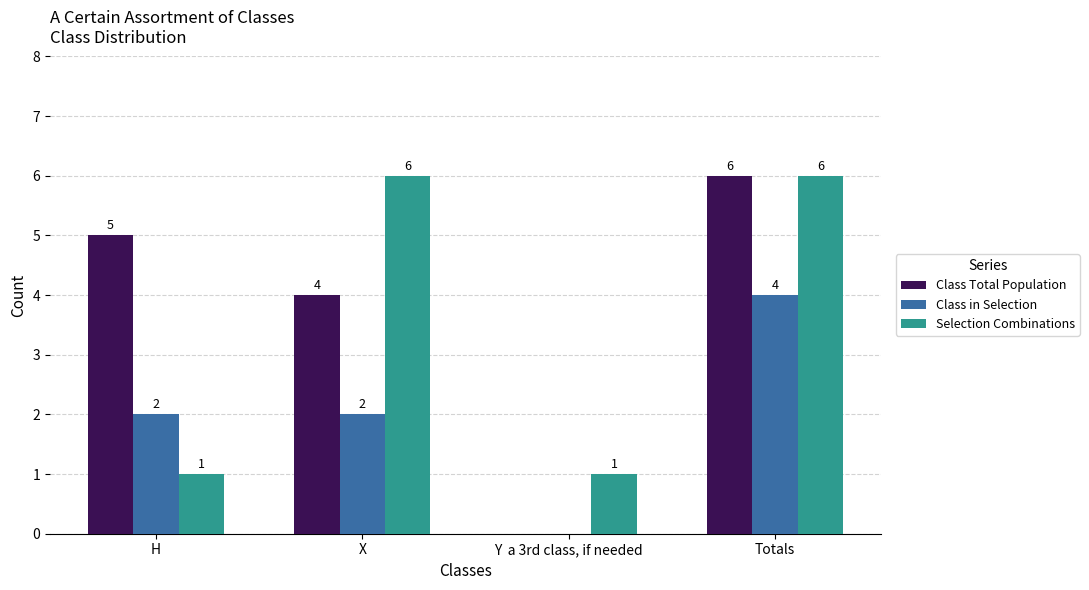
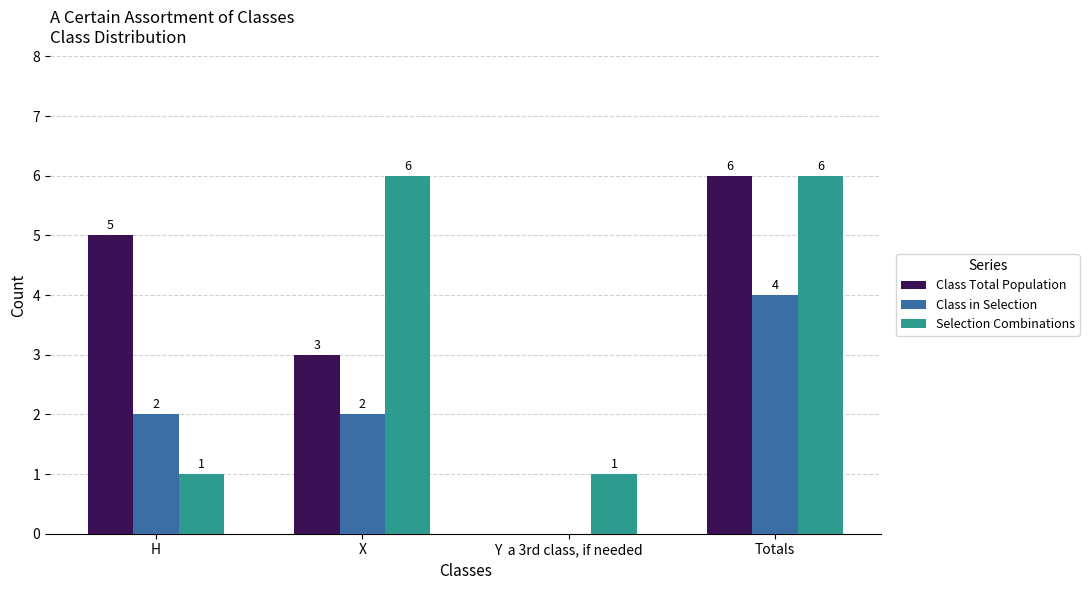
Class Total Population, X: 4 -> 3
